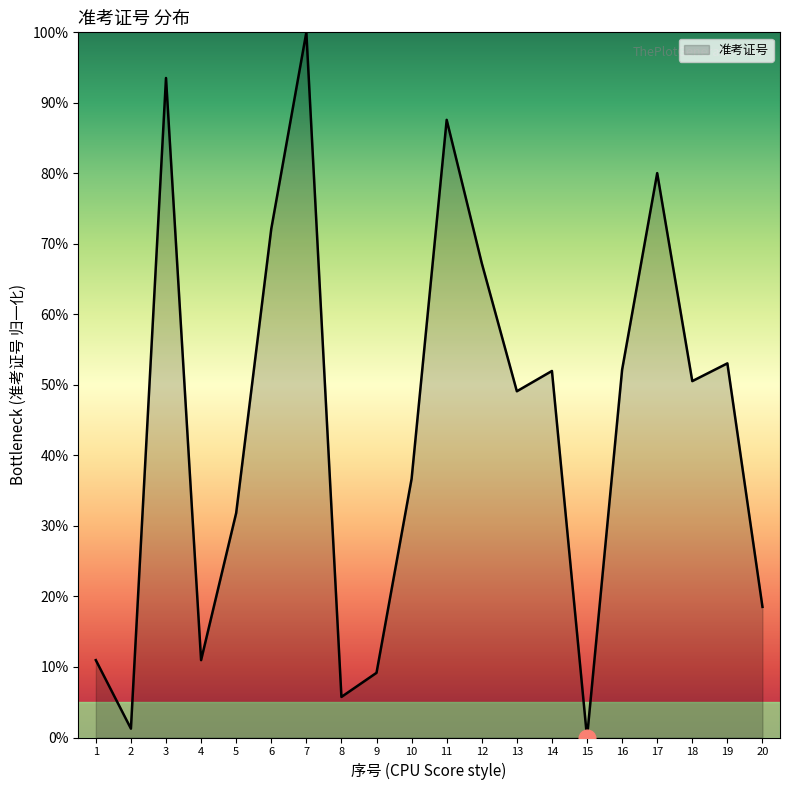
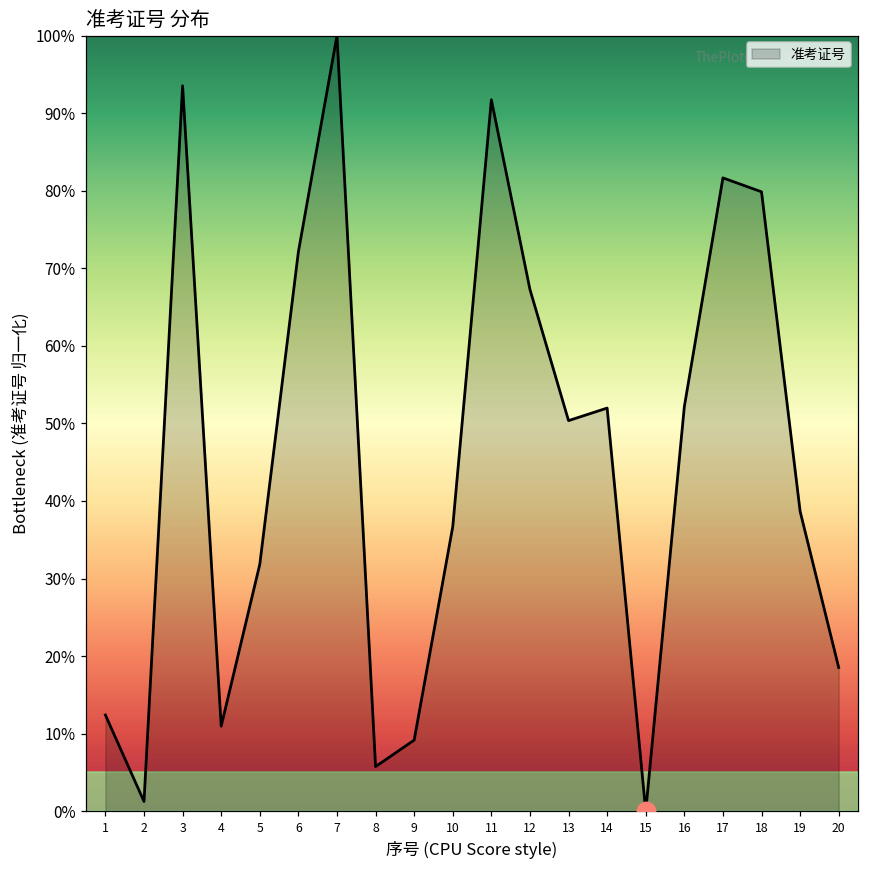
准考证号, 1: 11% -> 12%
准考证号, 11: 88% -> 92%
准考证号, 13: 49% -> 50%
准考证号, 17: 80% -> 82%
准考证号, 18: 51% -> 80%
准考证号, 19: 53% -> 39%
